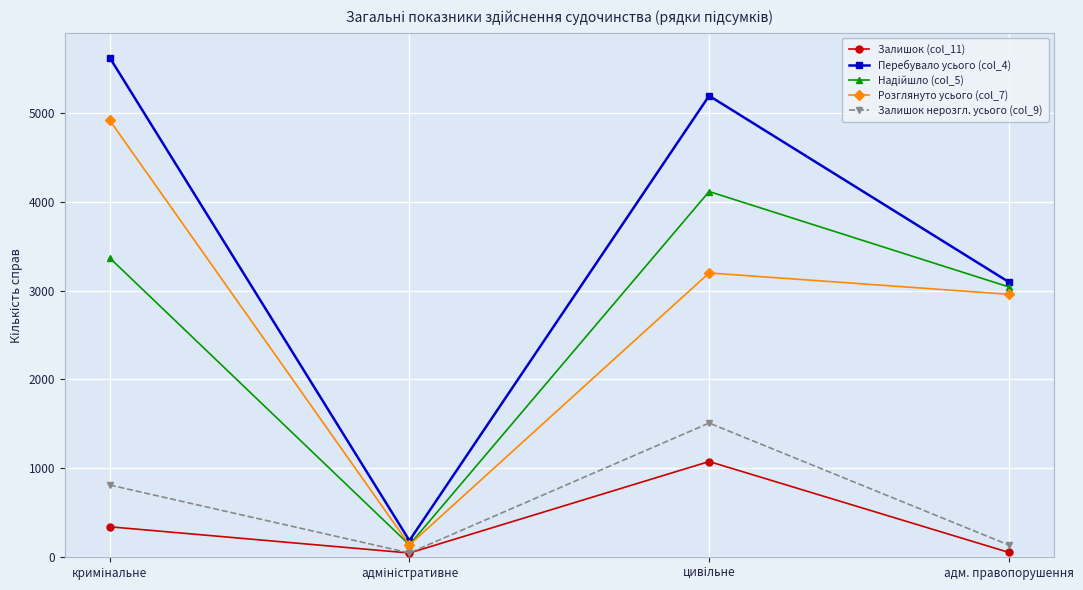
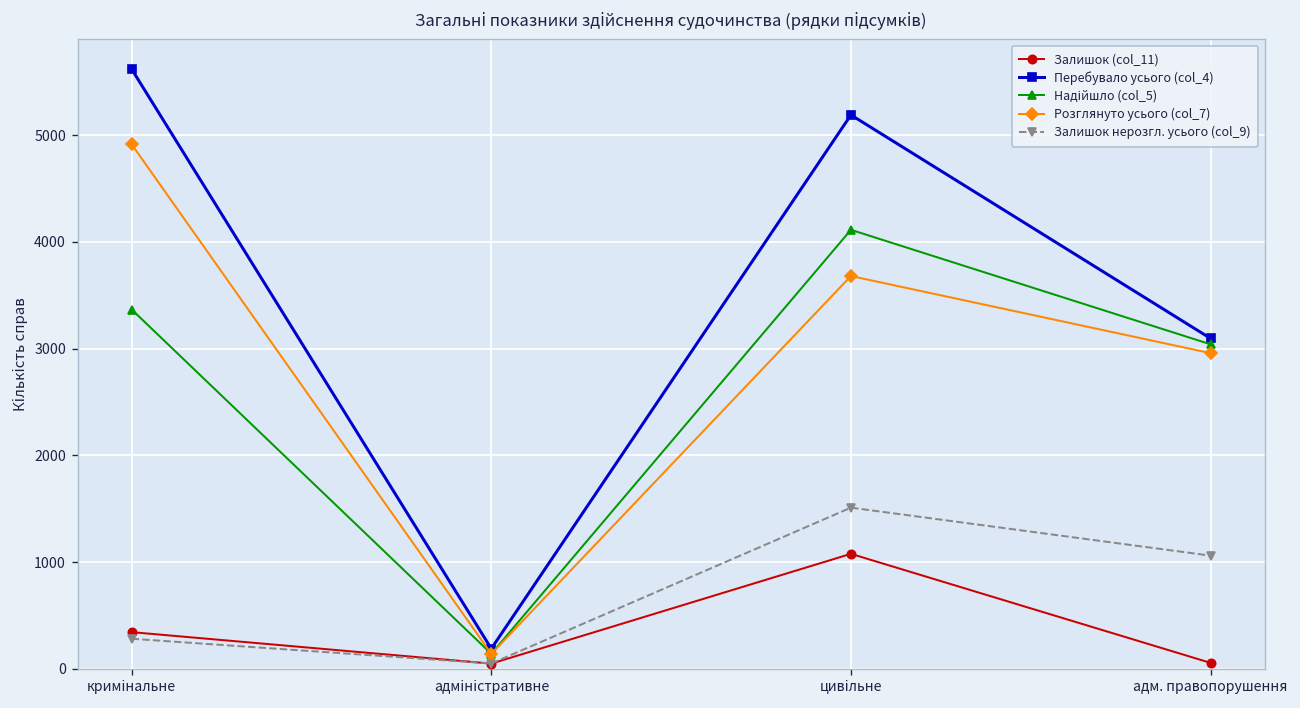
Залишок нерозгл. усього (col_9), кримінальне: 800 -> 300
Розглянуто усього (col_7), цивільне: 3200 -> 3700
Залишок нерозгл. усього (col_9), адм. правопорушення: 100 -> 1100
